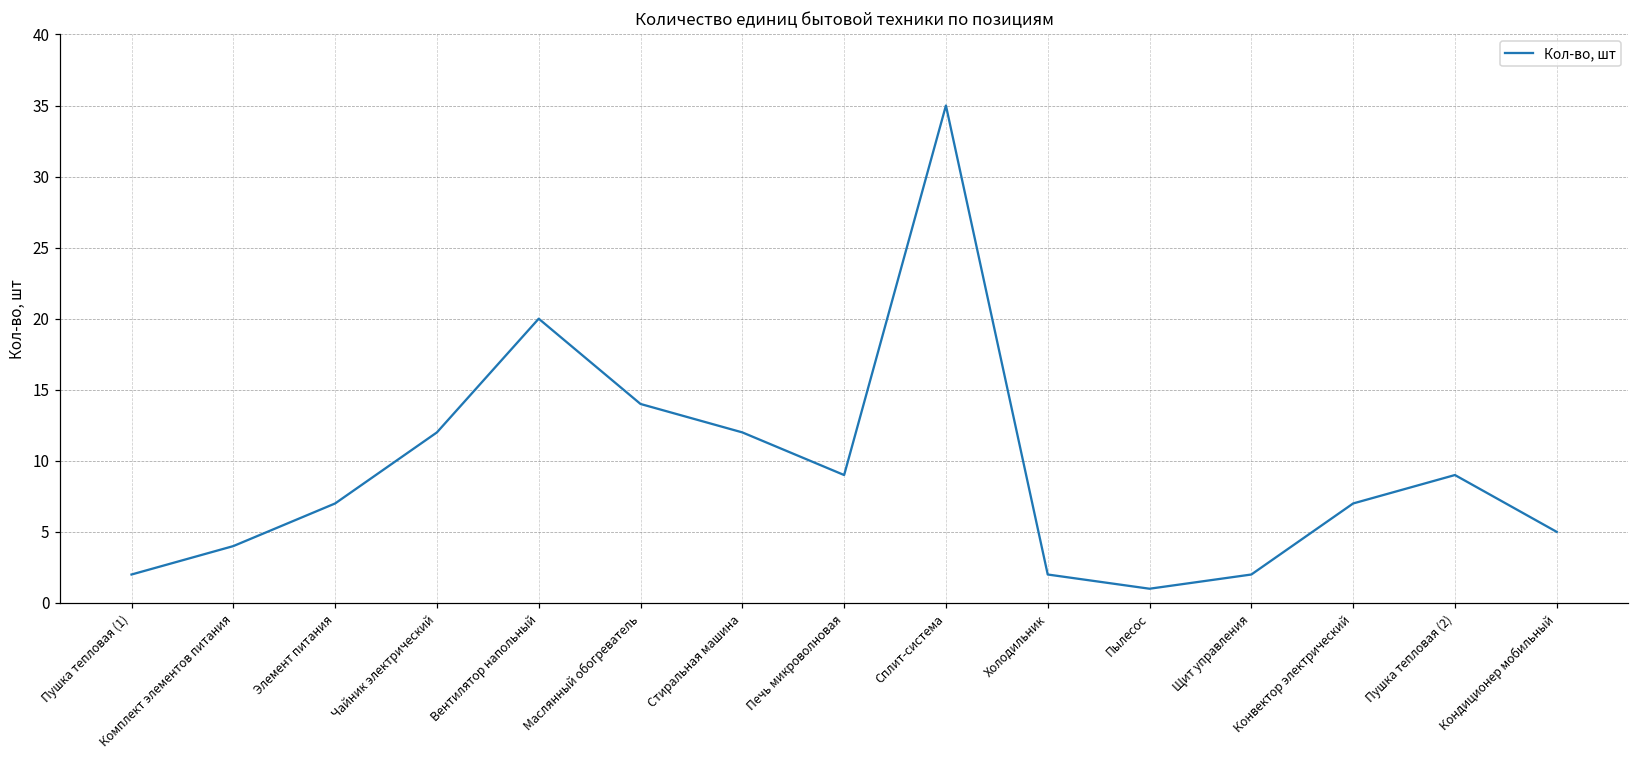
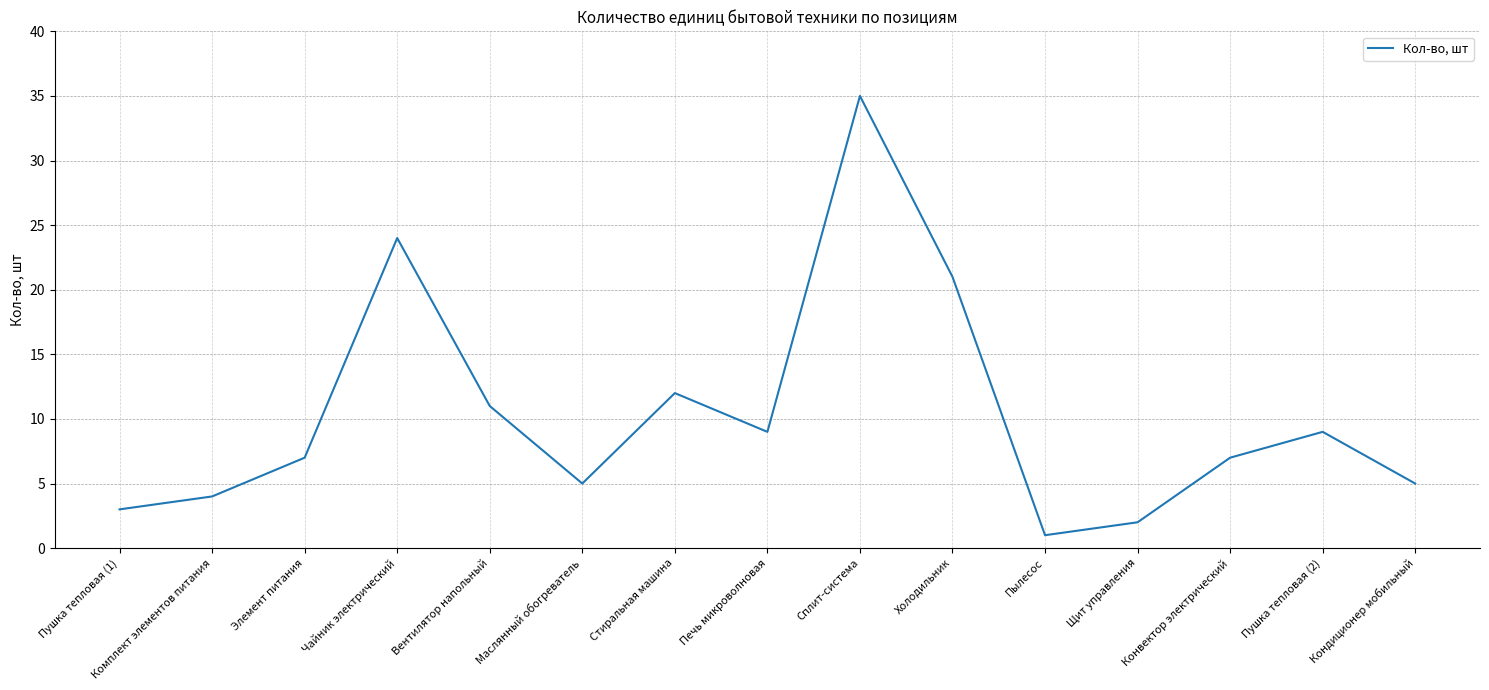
Пушка тепловая (1): 2 -> 3
Чайник электрический: 12 -> 24
Вентилятор напольный: 20 -> 11
Маслянный обогреватель: 14 -> 5
Холодильник: 2 -> 21
